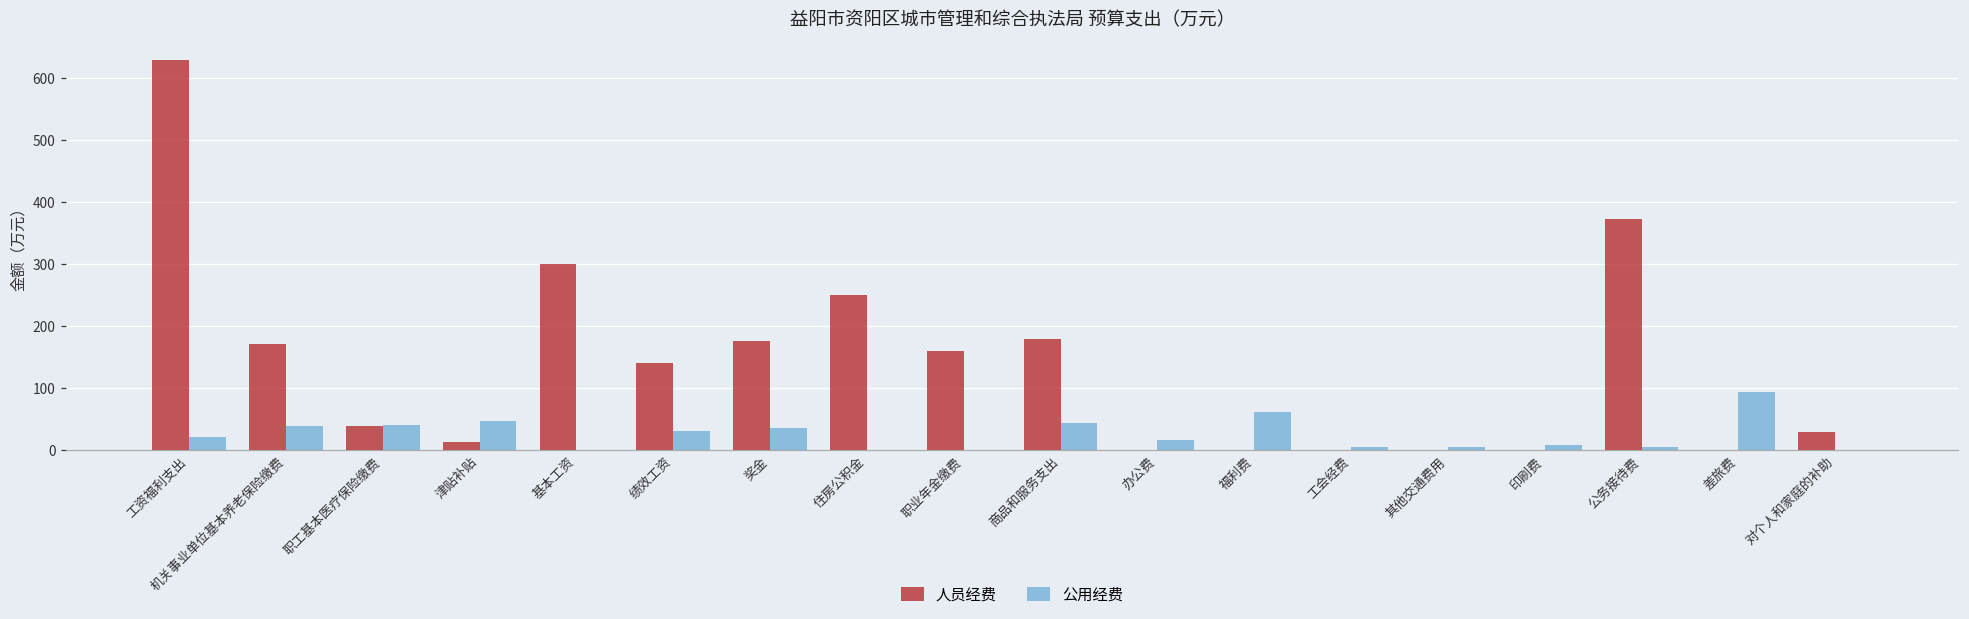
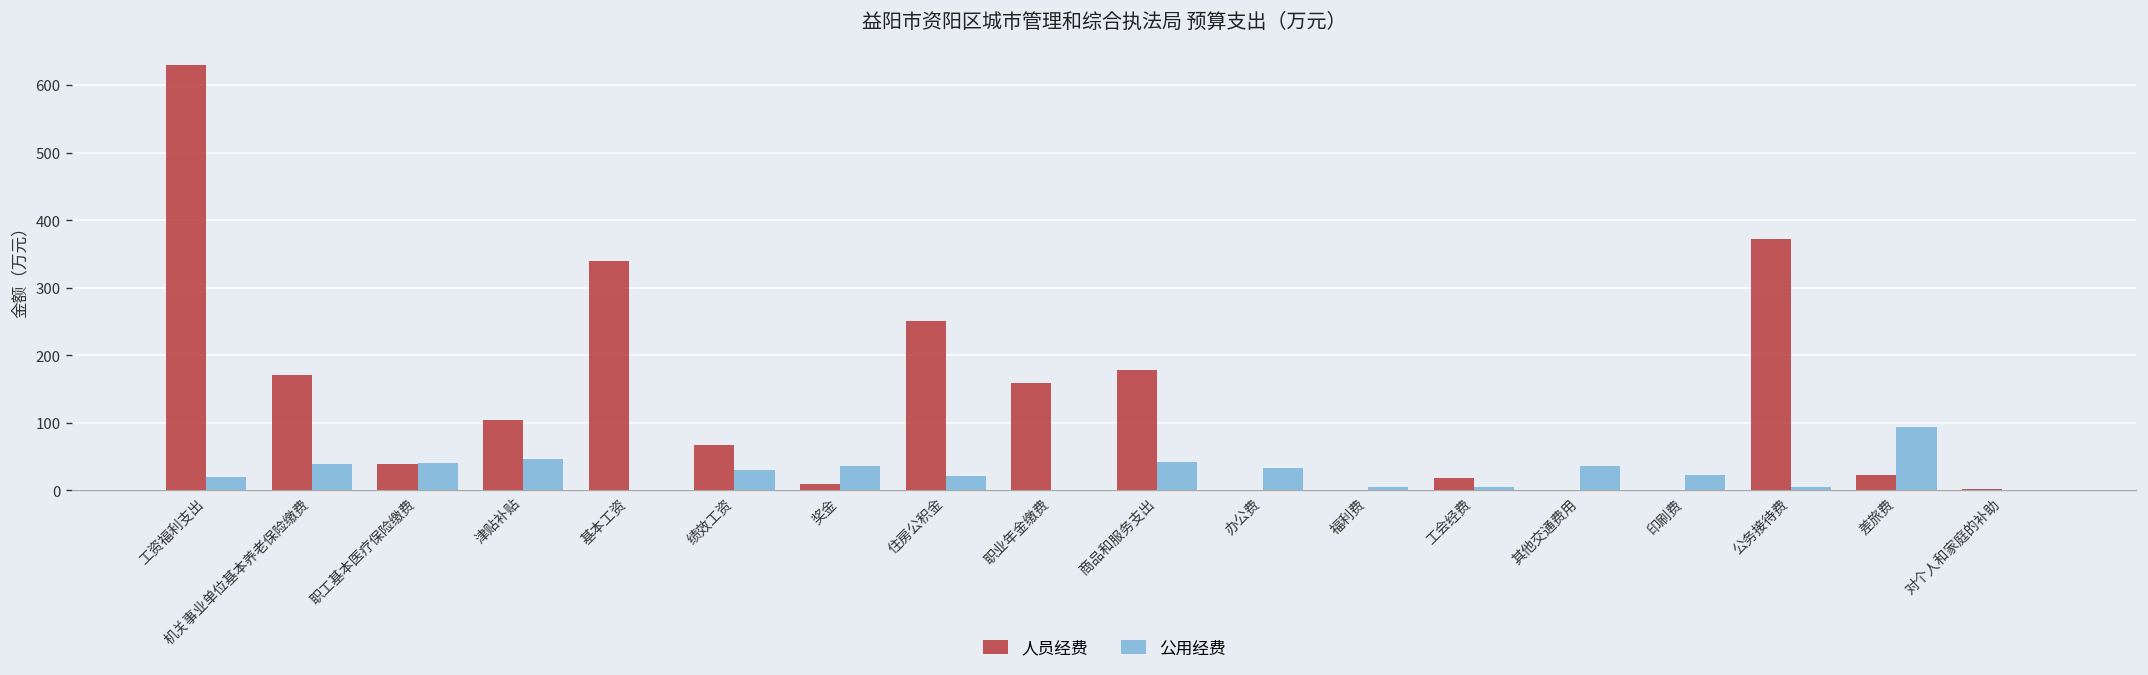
人员经费, 津贴补贴: 10 -> 100
人员经费, 基本工资: 300 -> 340
人员经费, 绩效工资: 140 -> 70
人员经费, 奖金: 180 -> 10
公用经费, 住房公积金: 0 -> 20
公用经费, 办公费: 20 -> 30
公用经费, 福利费: 60 -> 10
人员经费, 工会经费: 0 -> 20
公用经费, 其他交通费用: 0 -> 40
公用经费, 印刷费: 10 -> 20
人员经费, 差旅费: 0 -> 20
人员经费, 对个人和家庭的补助: 30 -> 0
